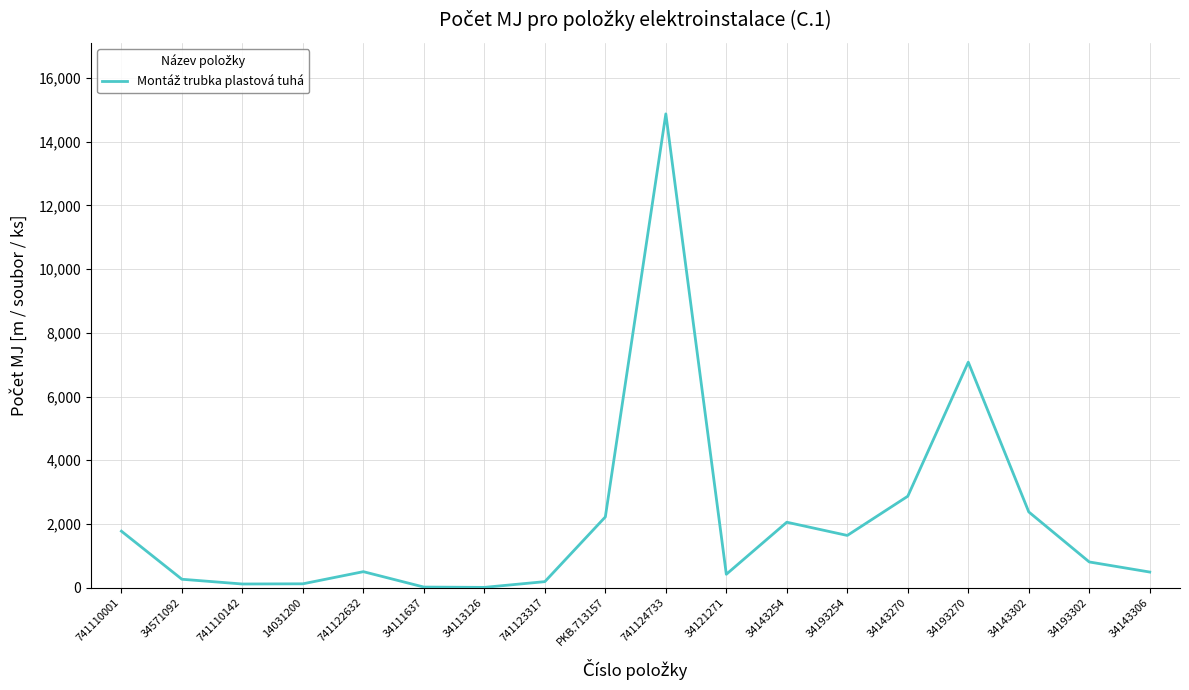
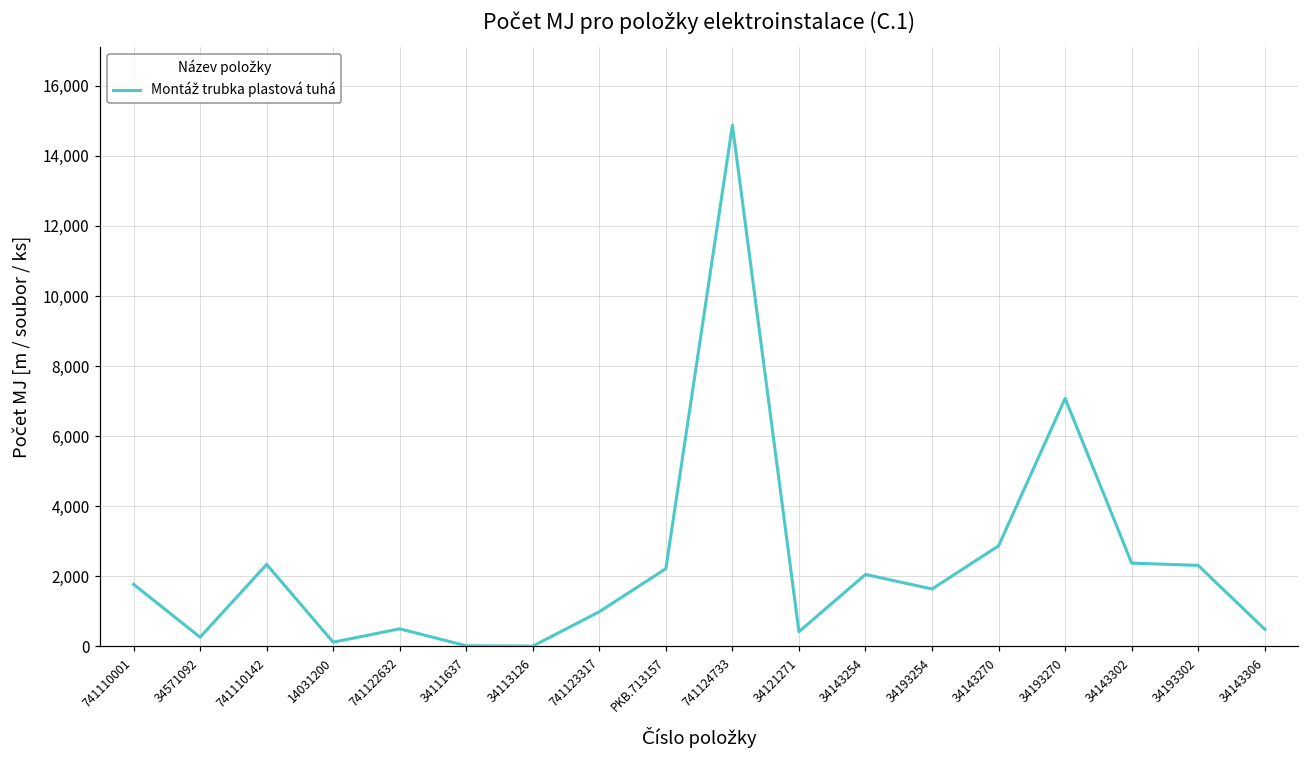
741110142: 100 -> 2,300
741123317: 200 -> 1,000
34193302: 800 -> 2,300
